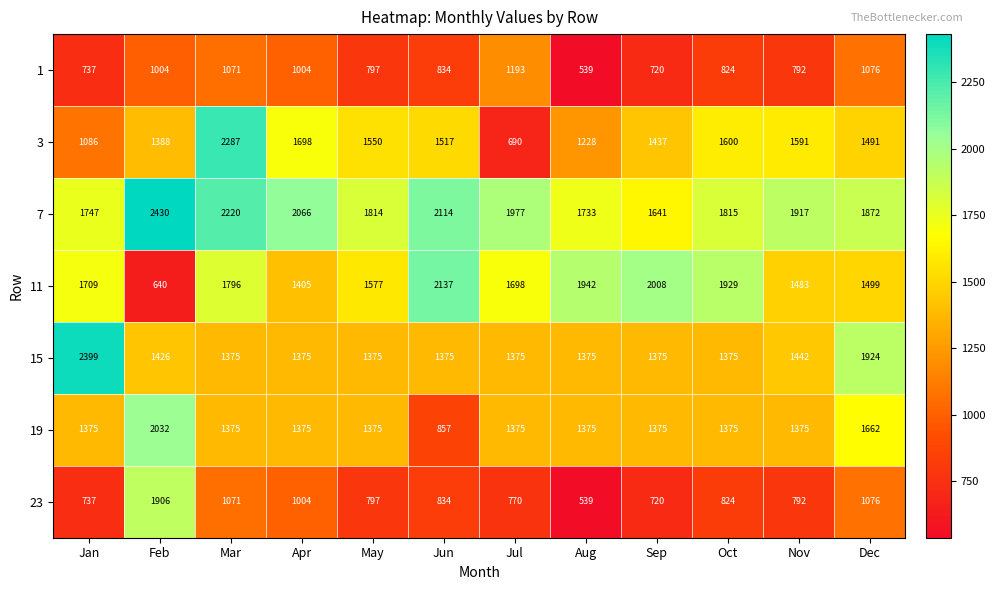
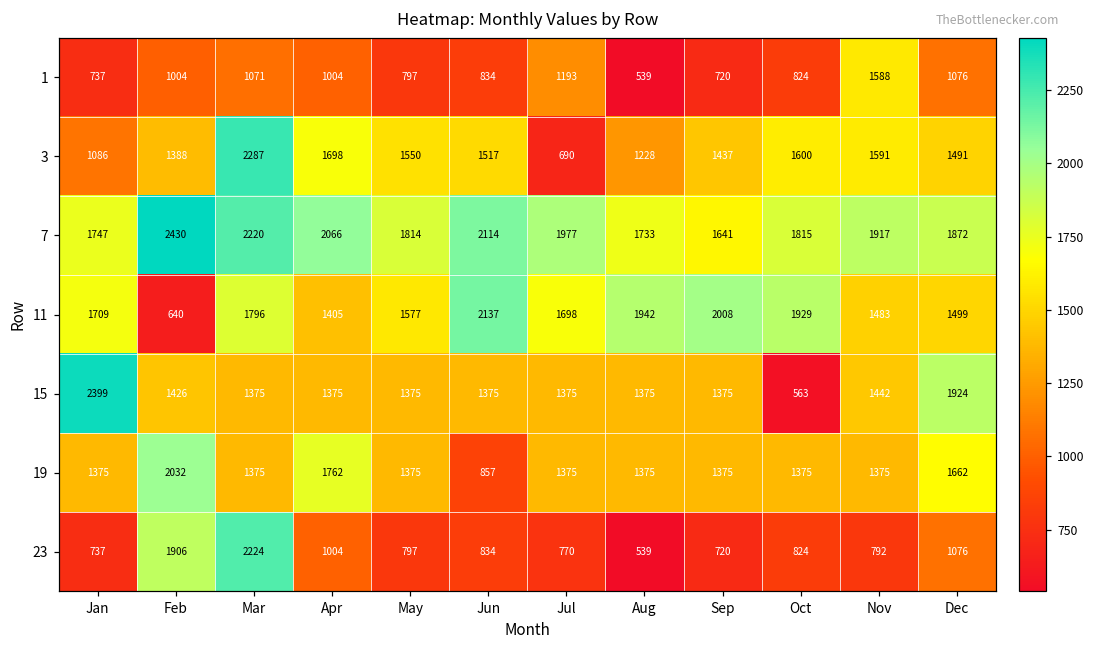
1, Nov: 792 -> 1588
15, Oct: 1375 -> 563
19, Apr: 1375 -> 1762
23, Mar: 1071 -> 2224
